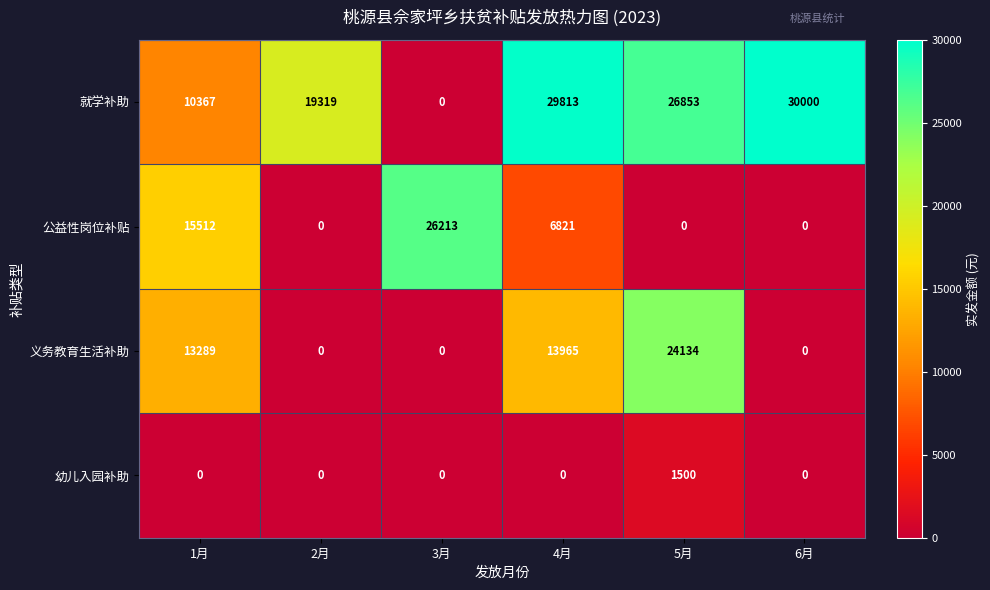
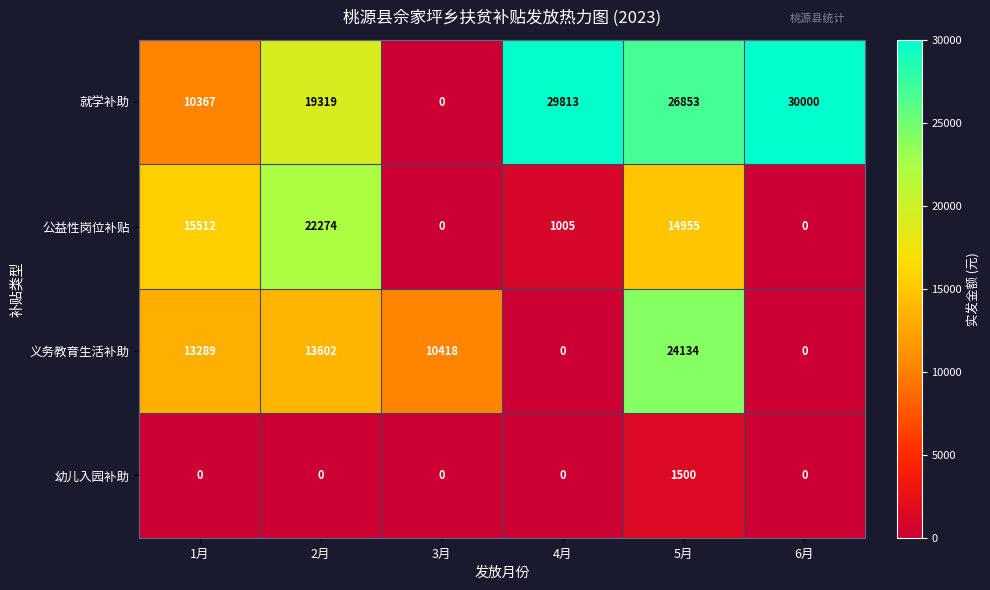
公益性岗位补贴, 2月: 0 -> 22274
公益性岗位补贴, 3月: 26213 -> 0
公益性岗位补贴, 4月: 6821 -> 1005
公益性岗位补贴, 5月: 0 -> 14955
义务教育生活补助, 2月: 0 -> 13602
义务教育生活补助, 3月: 0 -> 10418
义务教育生活补助, 4月: 13965 -> 0
